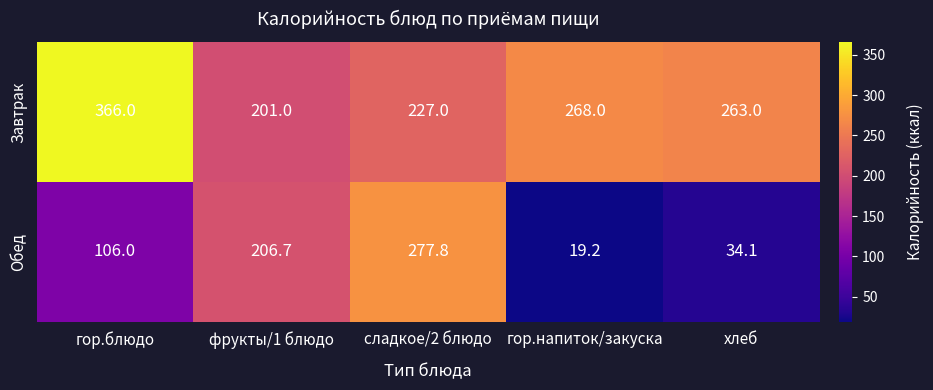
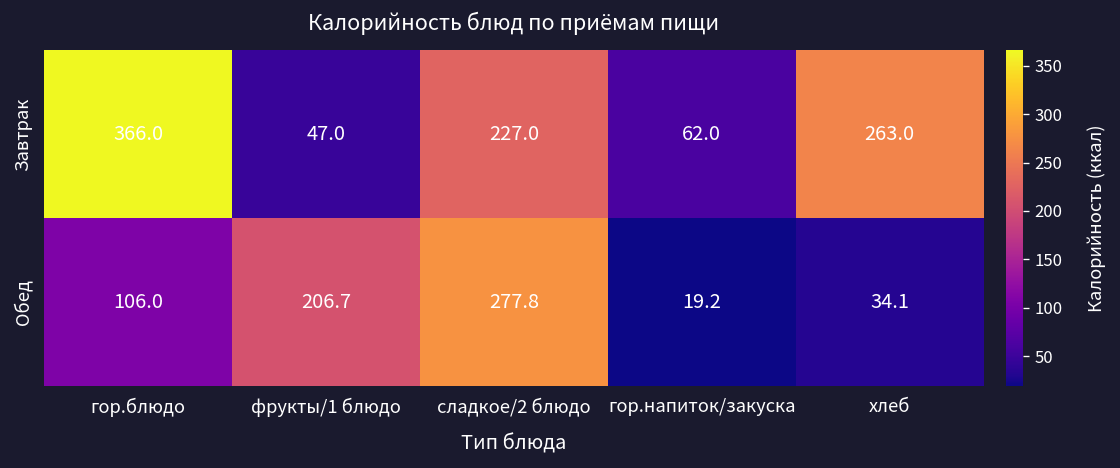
Завтрак, фрукты/1 блюдо: 201.0 -> 47.0
Завтрак, гор.напиток/закуска: 268.0 -> 62.0
